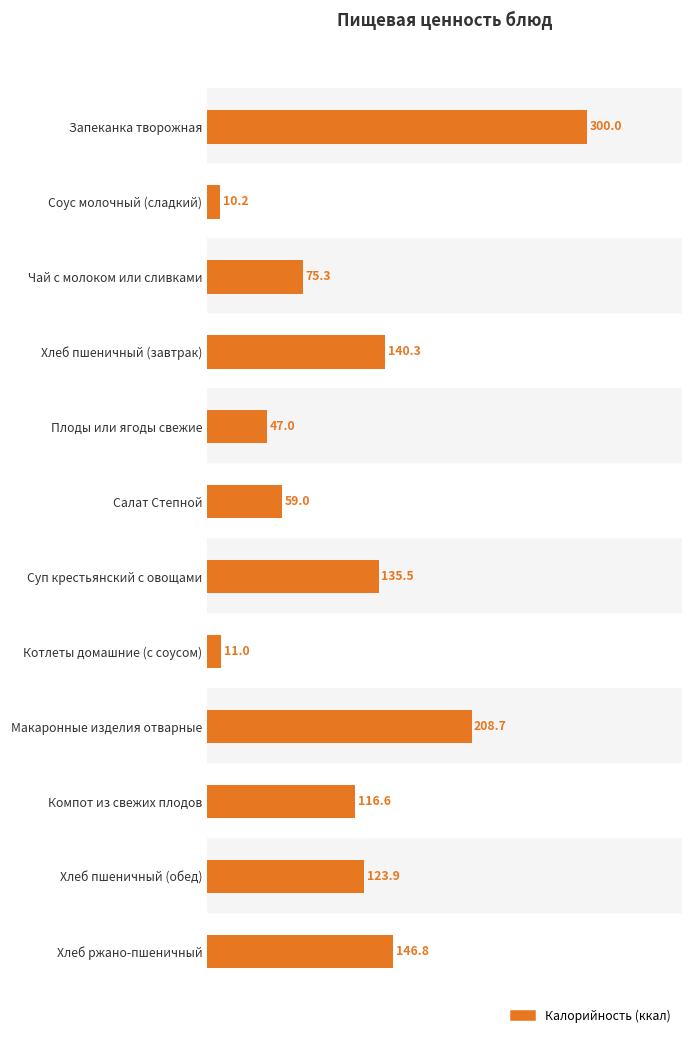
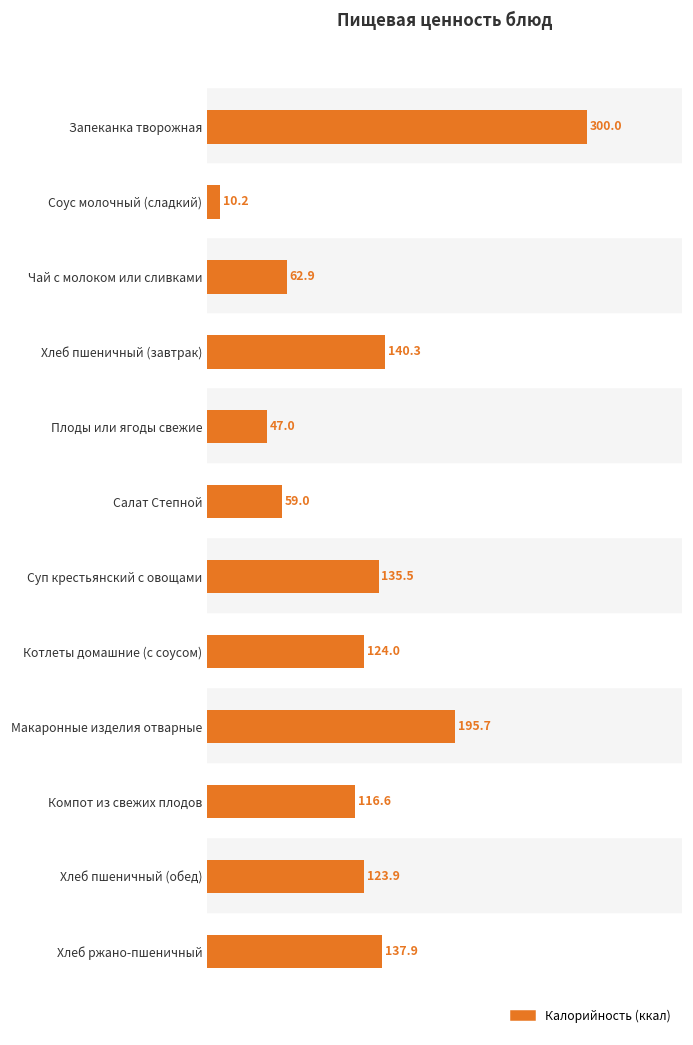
Чай с молоком или сливками: 75.3 -> 62.9
Котлеты домашние (с соусом): 11.0 -> 124.0
Макаронные изделия отварные: 208.7 -> 195.7
Хлеб ржано-пшеничный: 146.8 -> 137.9
